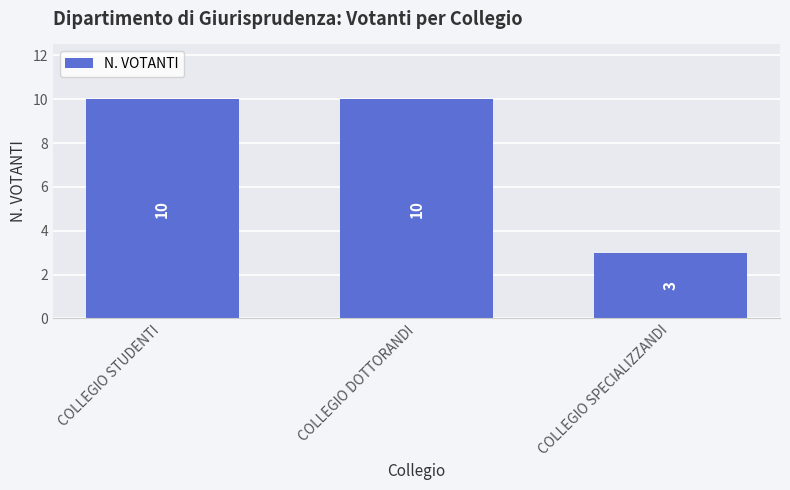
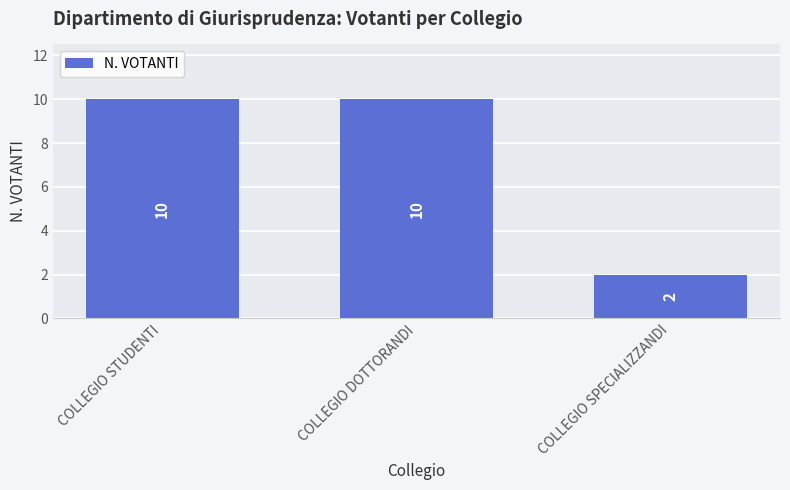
COLLEGIO SPECIALIZZANDI: 3 -> 2
